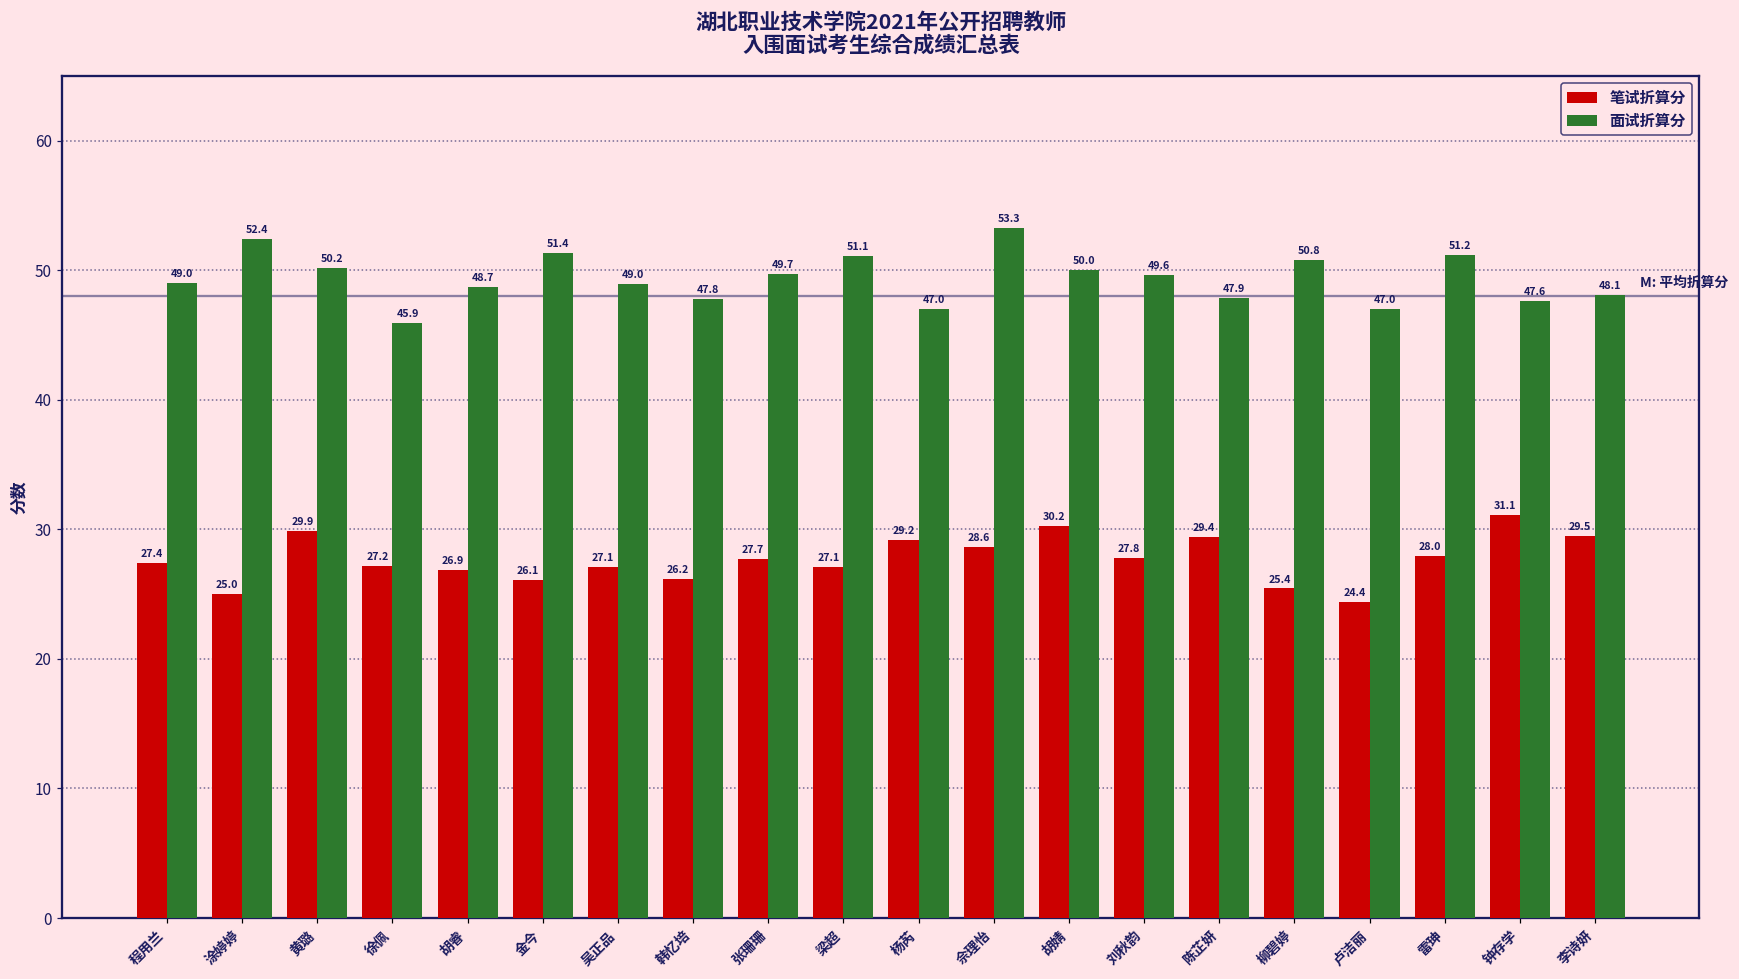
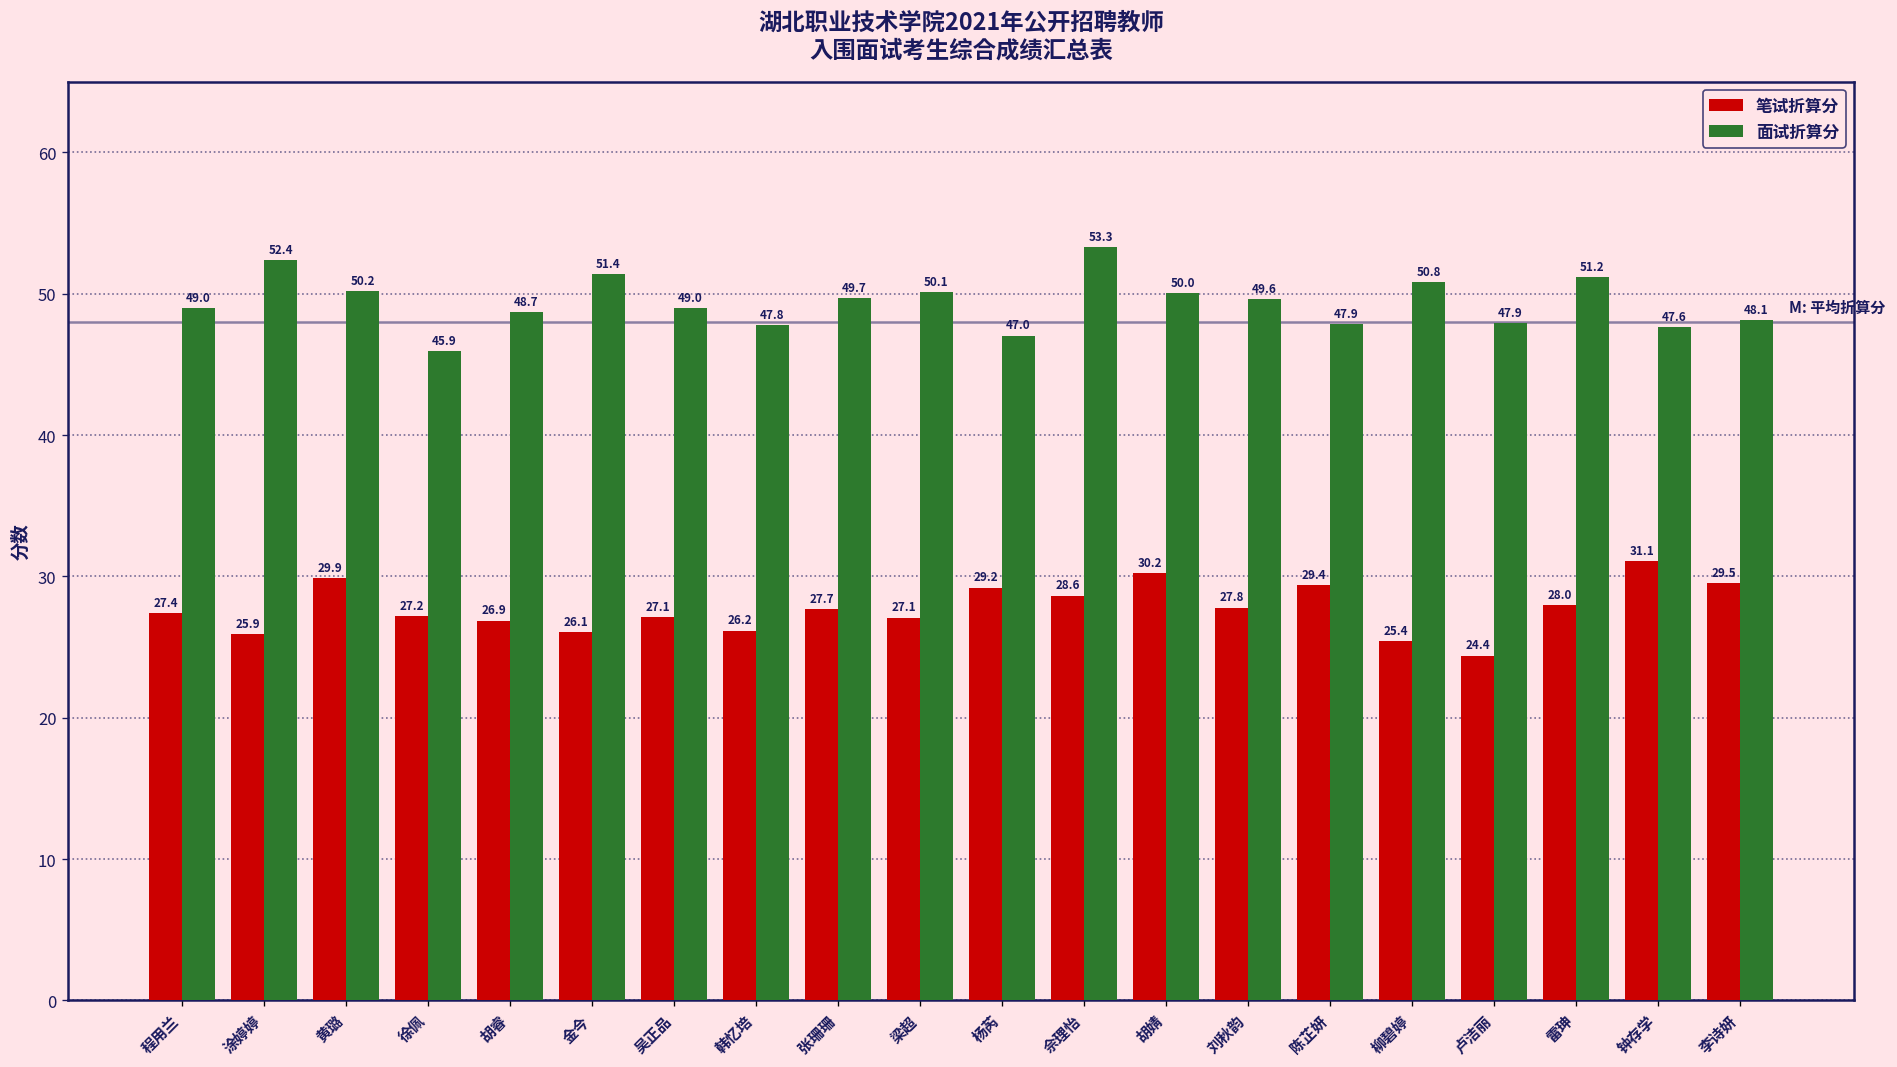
笔试折算分, 涂婷婷: 25.0 -> 25.9
面试折算分, 梁超: 51.1 -> 50.1
面试折算分, 卢洁丽: 47.0 -> 47.9
